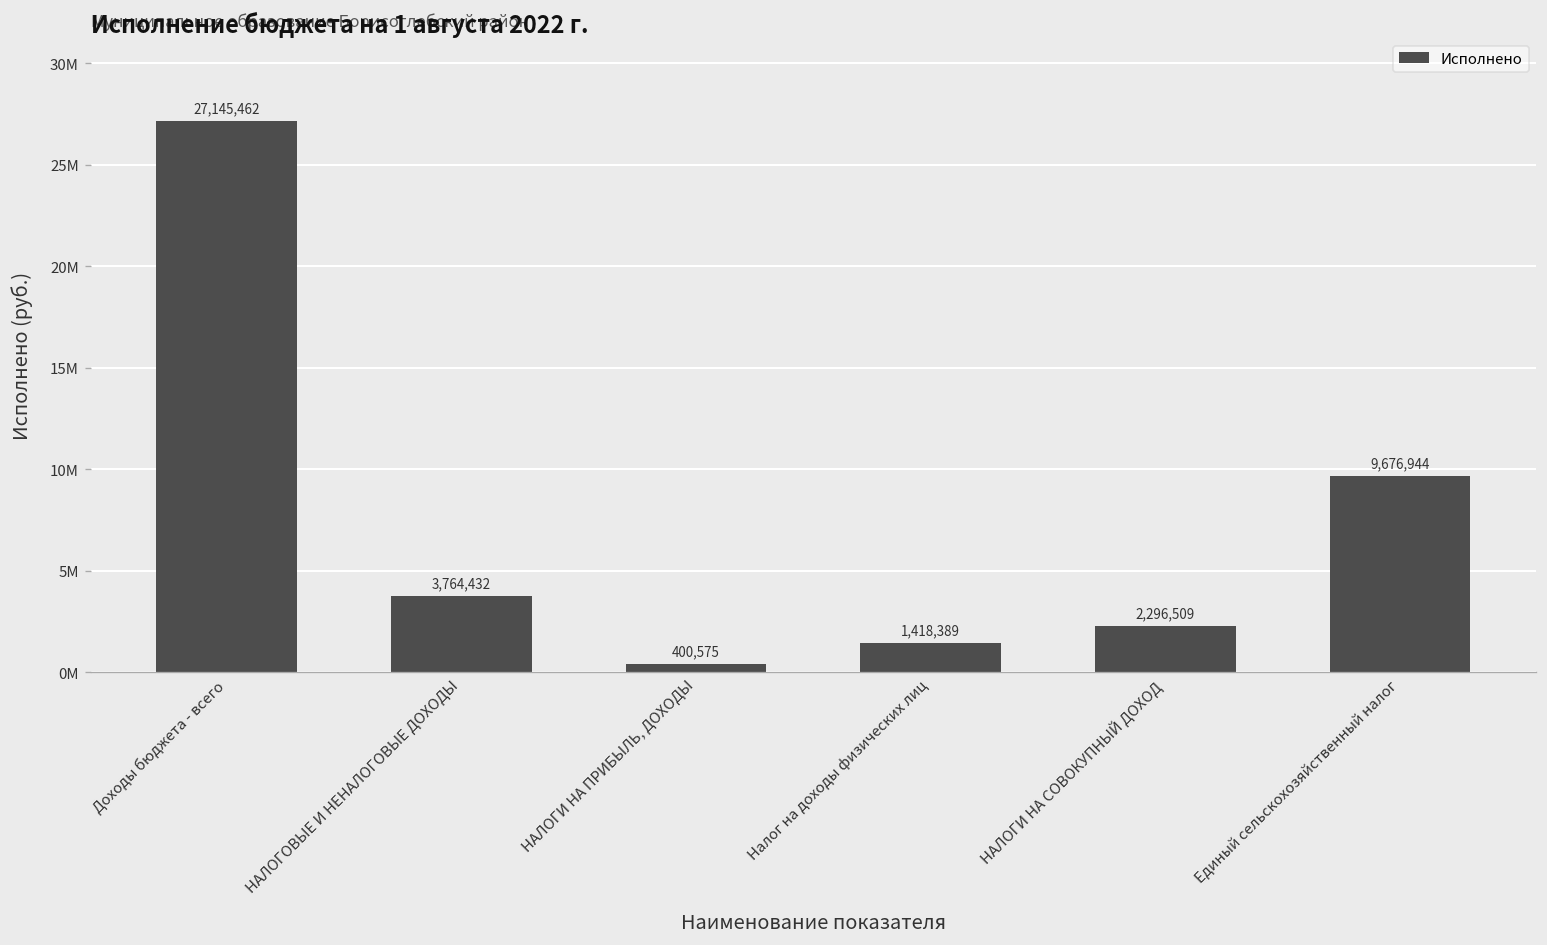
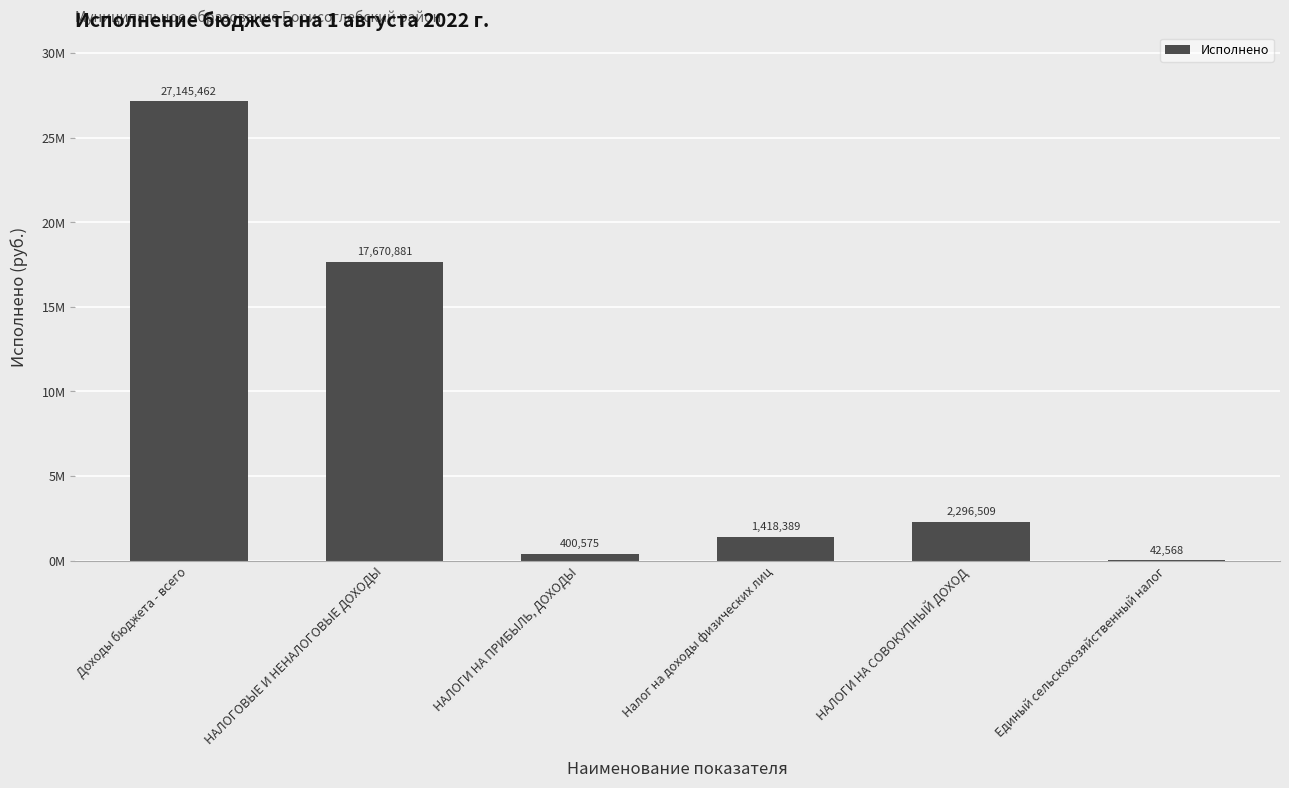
НАЛОГОВЫЕ И НЕНАЛОГОВЫЕ ДОХОДЫ: 3,764,432 -> 17,670,881
Единый сельскохозяйственный налог: 9,676,944 -> 42,568
